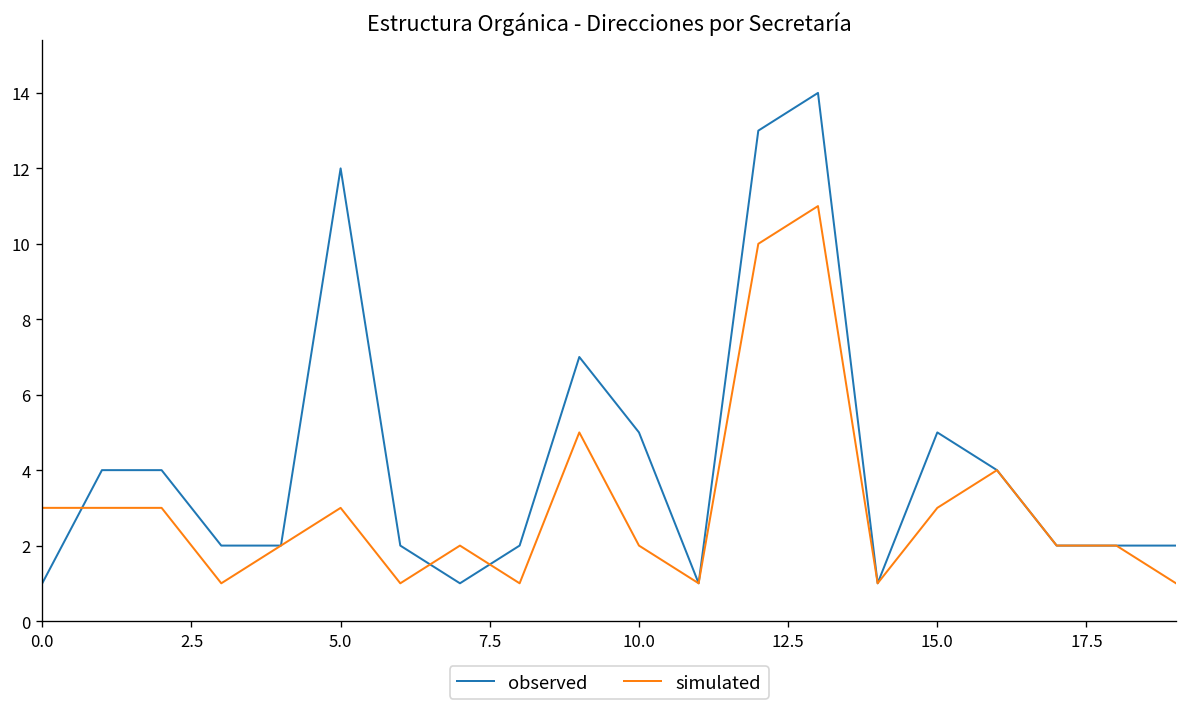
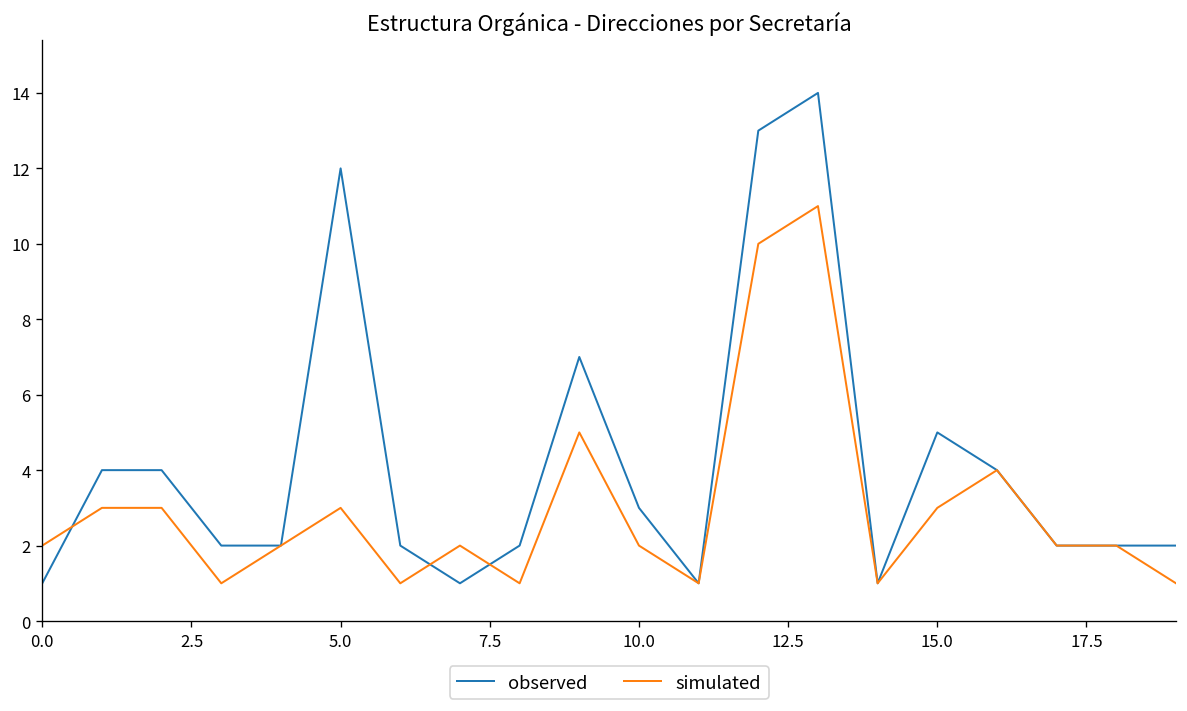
simulated, 0.0: 3 -> 2
observed, 10.0: 5 -> 3
